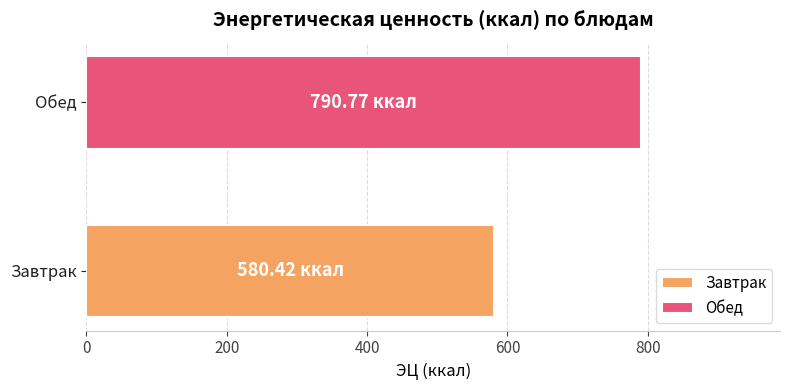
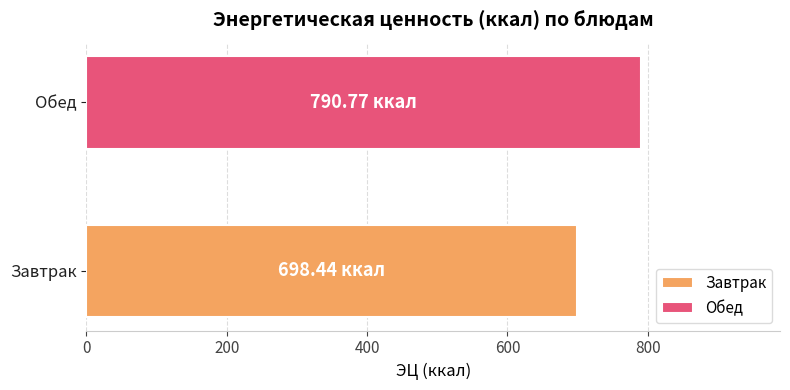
Завтрак: 580.42 -> 698.44
